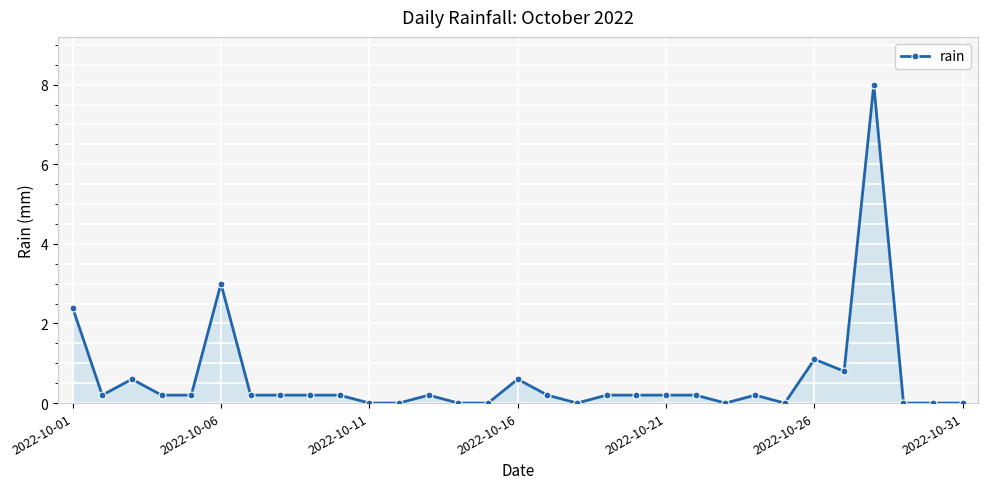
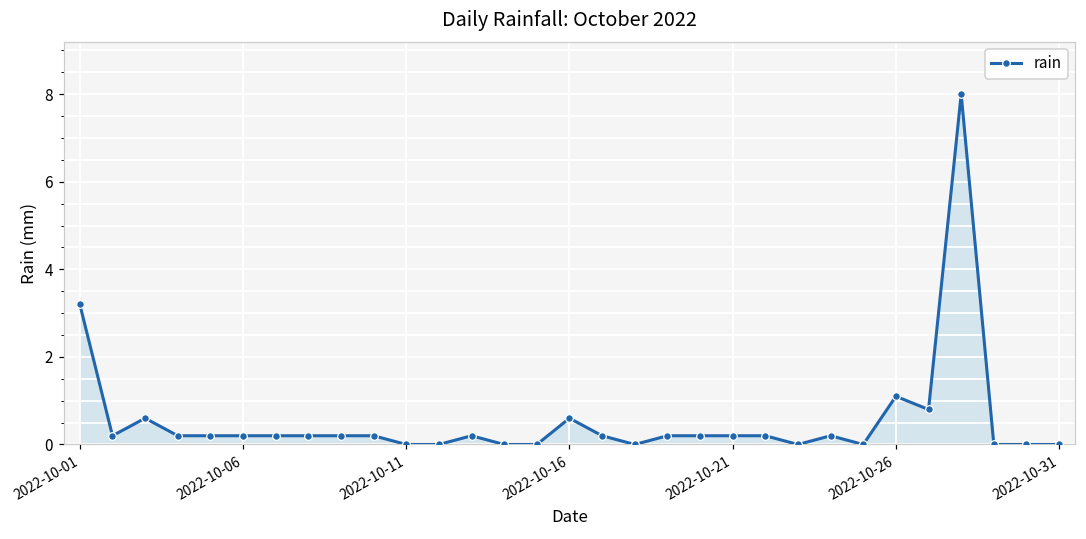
2022-10-01: 2.4 -> 3.2
2022-10-06: 3.0 -> 0.2
